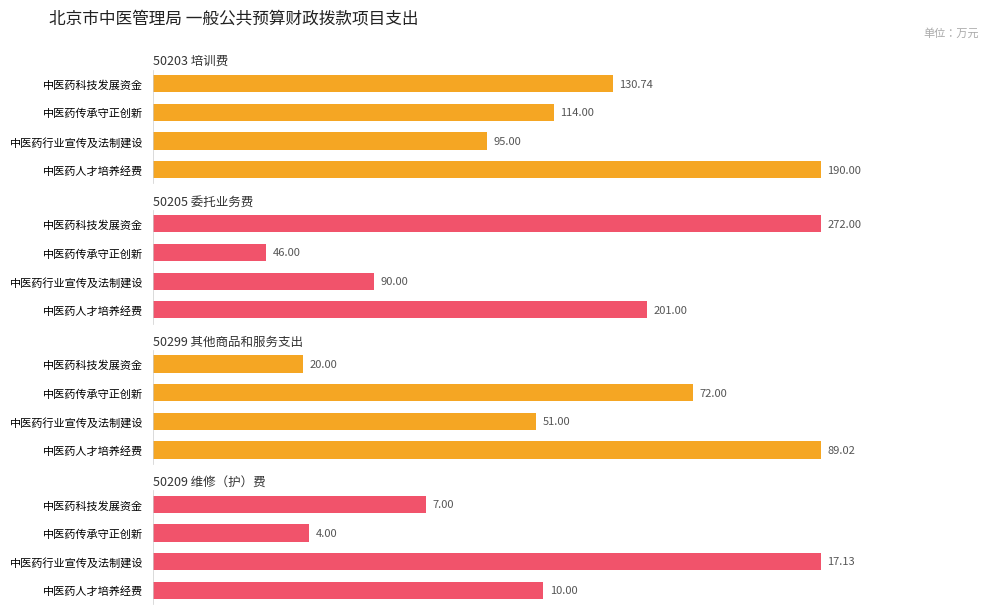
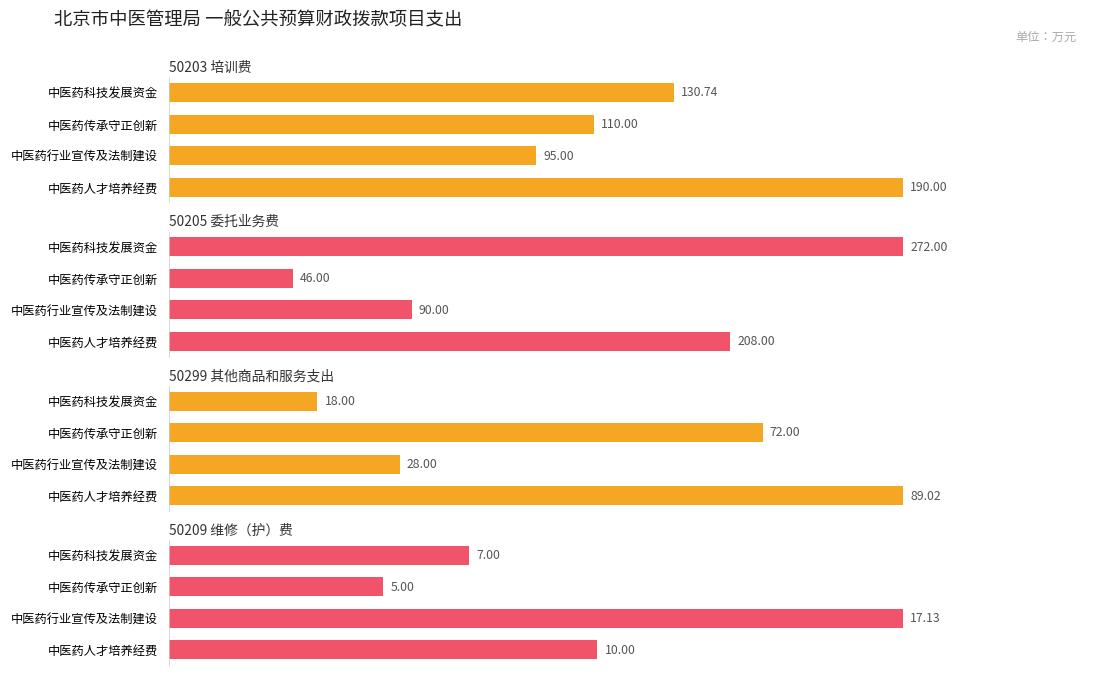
50203 培训费, 中医药传承守正创新: 114.00 -> 110.00
50205 委托业务费, 中医药人才培养经费: 201.00 -> 208.00
50299 其他商品和服务支出, 中医药科技发展资金: 20.00 -> 18.00
50299 其他商品和服务支出, 中医药行业宣传及法制建设: 51.00 -> 28.00
50209 维修（护）费, 中医药传承守正创新: 4.00 -> 5.00
